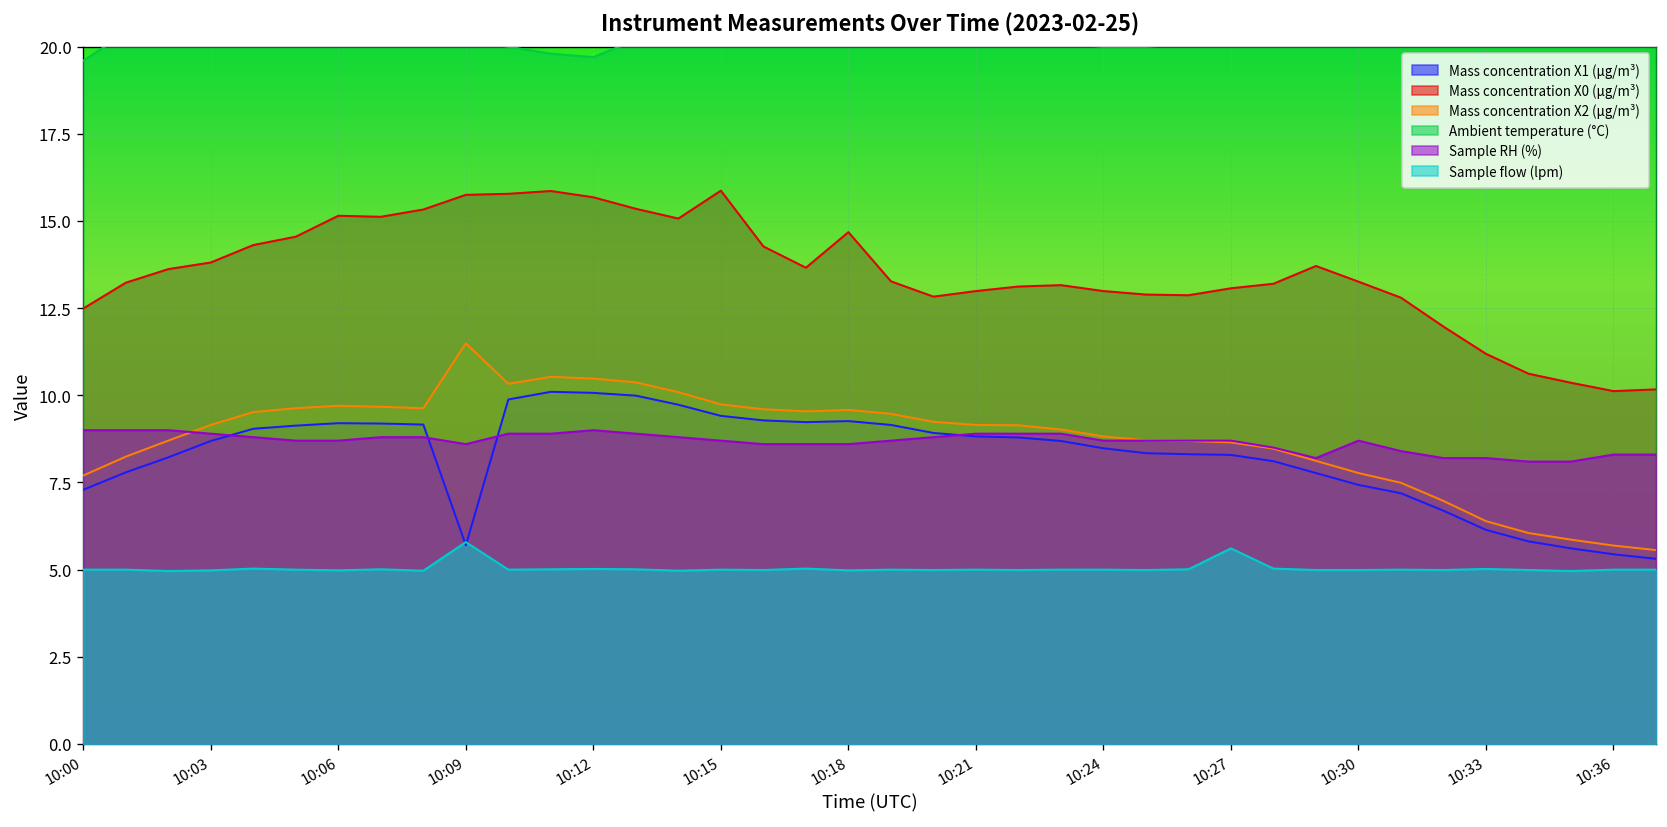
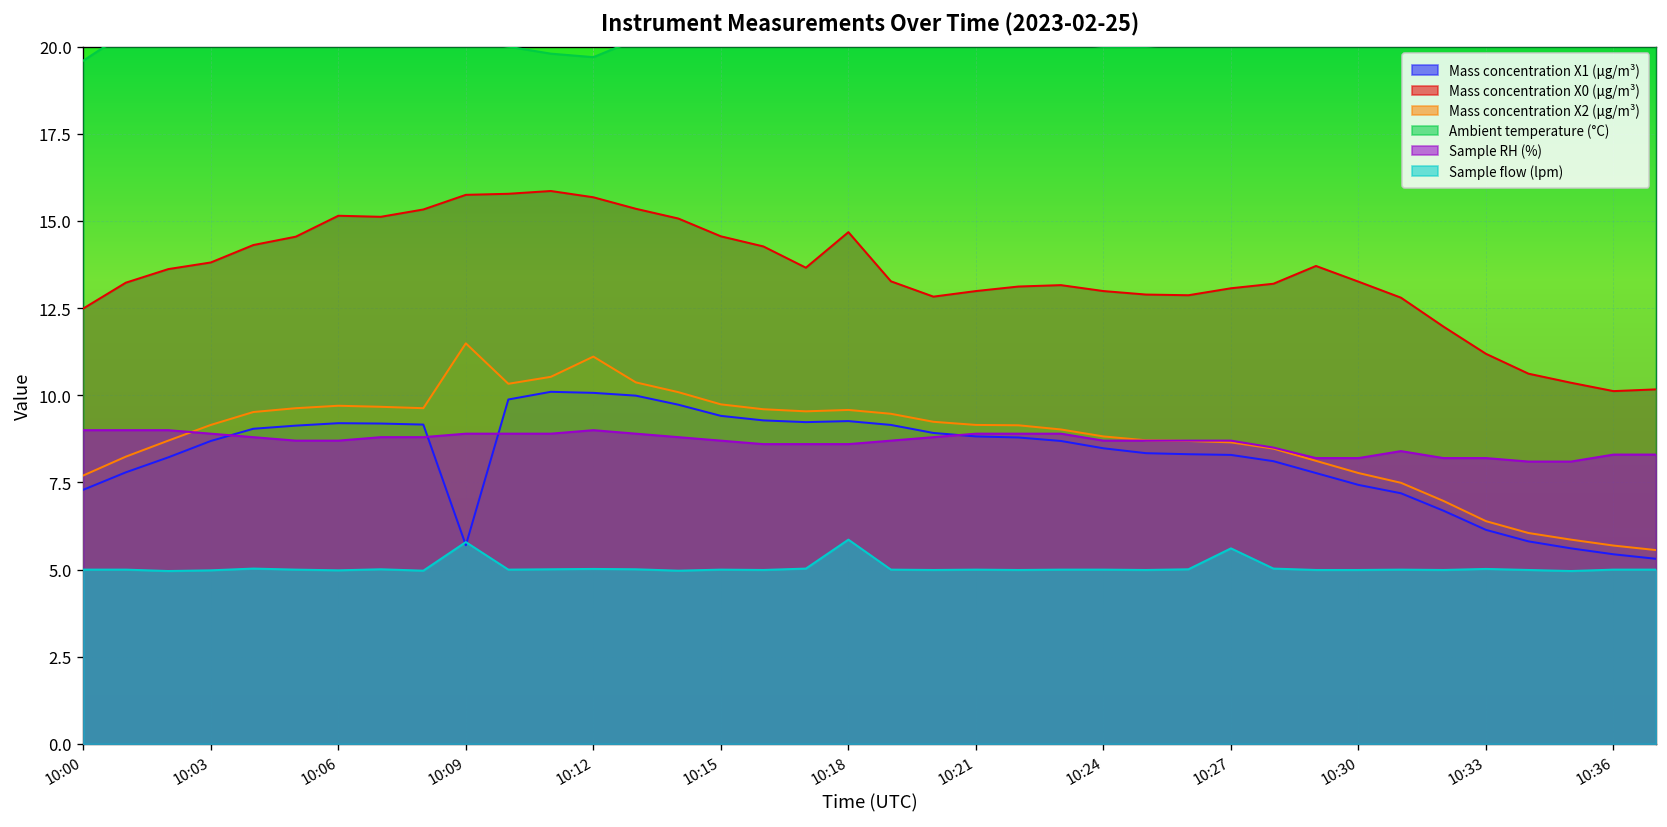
Sample RH (%), 10:09: 8.6 -> 8.9
Mass concentration X2 (μg/m³), 10:12: 10.5 -> 11.1
Mass concentration X0 (μg/m³), 10:15: 15.9 -> 14.6
Sample flow (lpm), 10:18: 5.0 -> 5.9
Sample RH (%), 10:30: 8.7 -> 8.2
